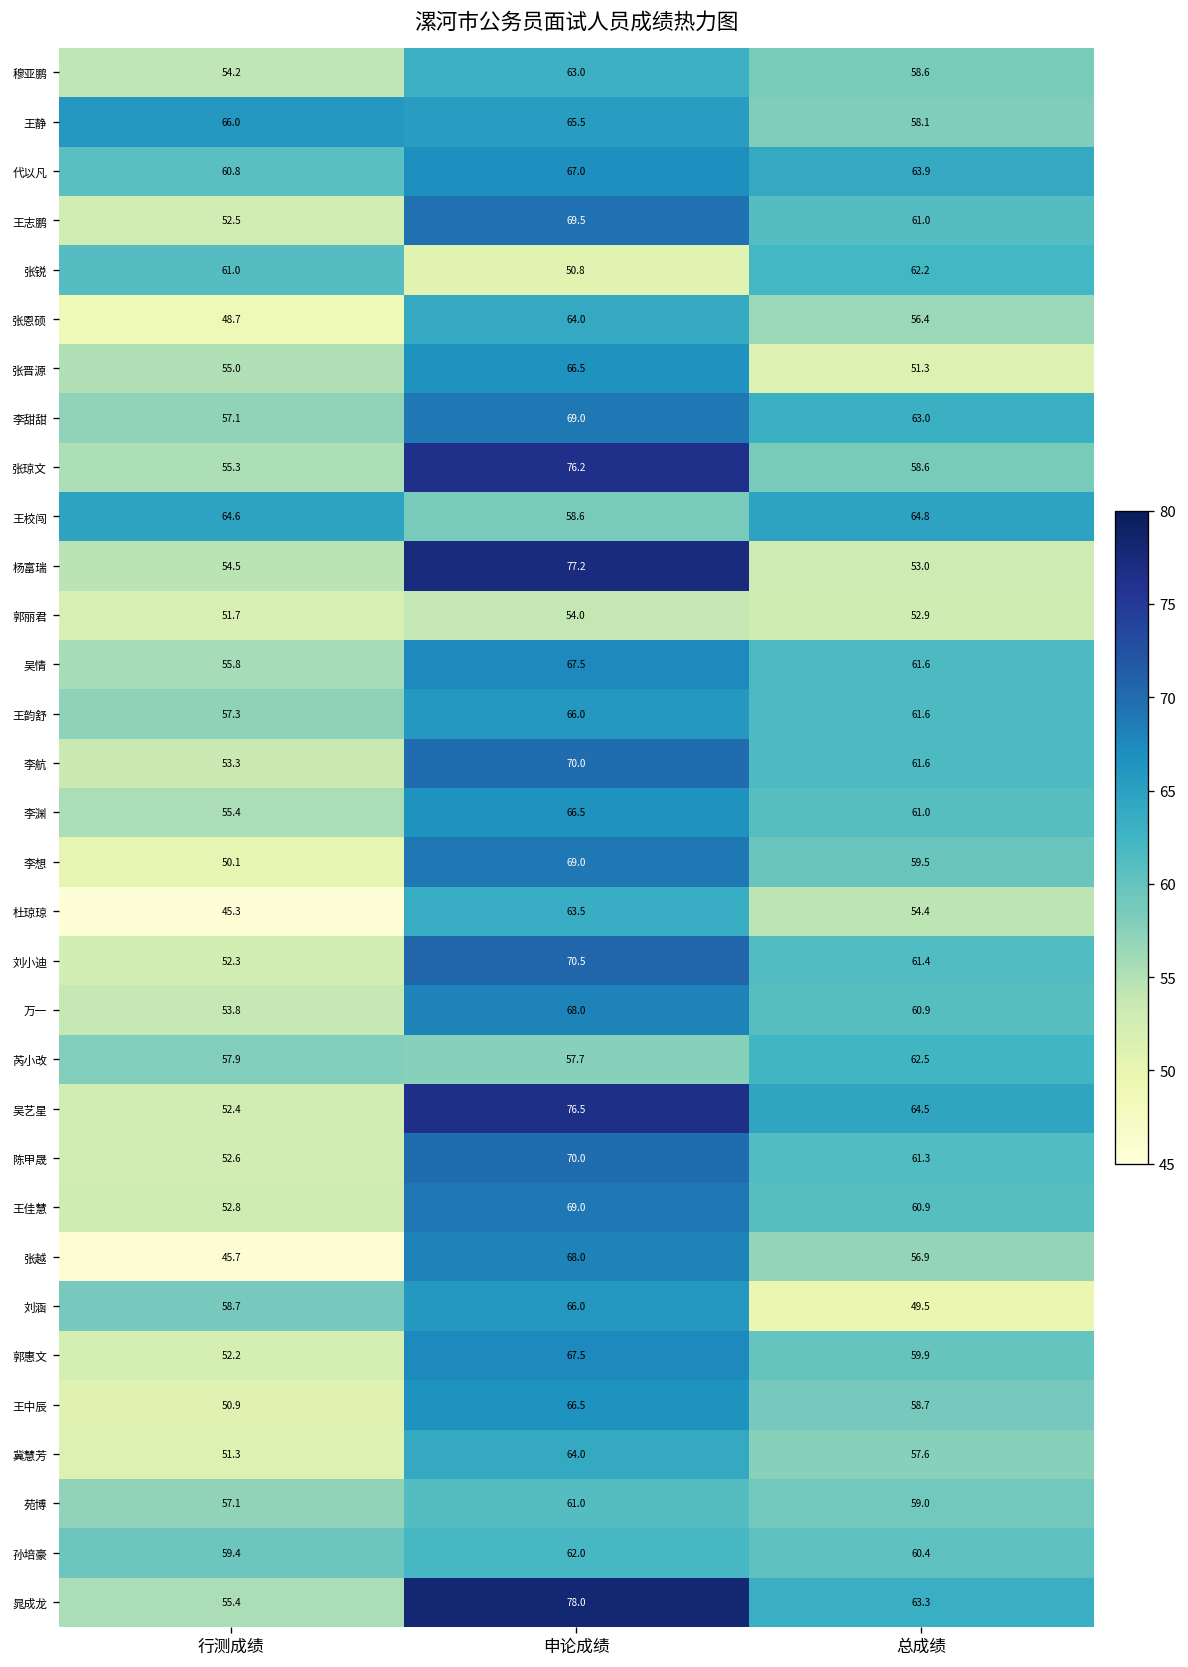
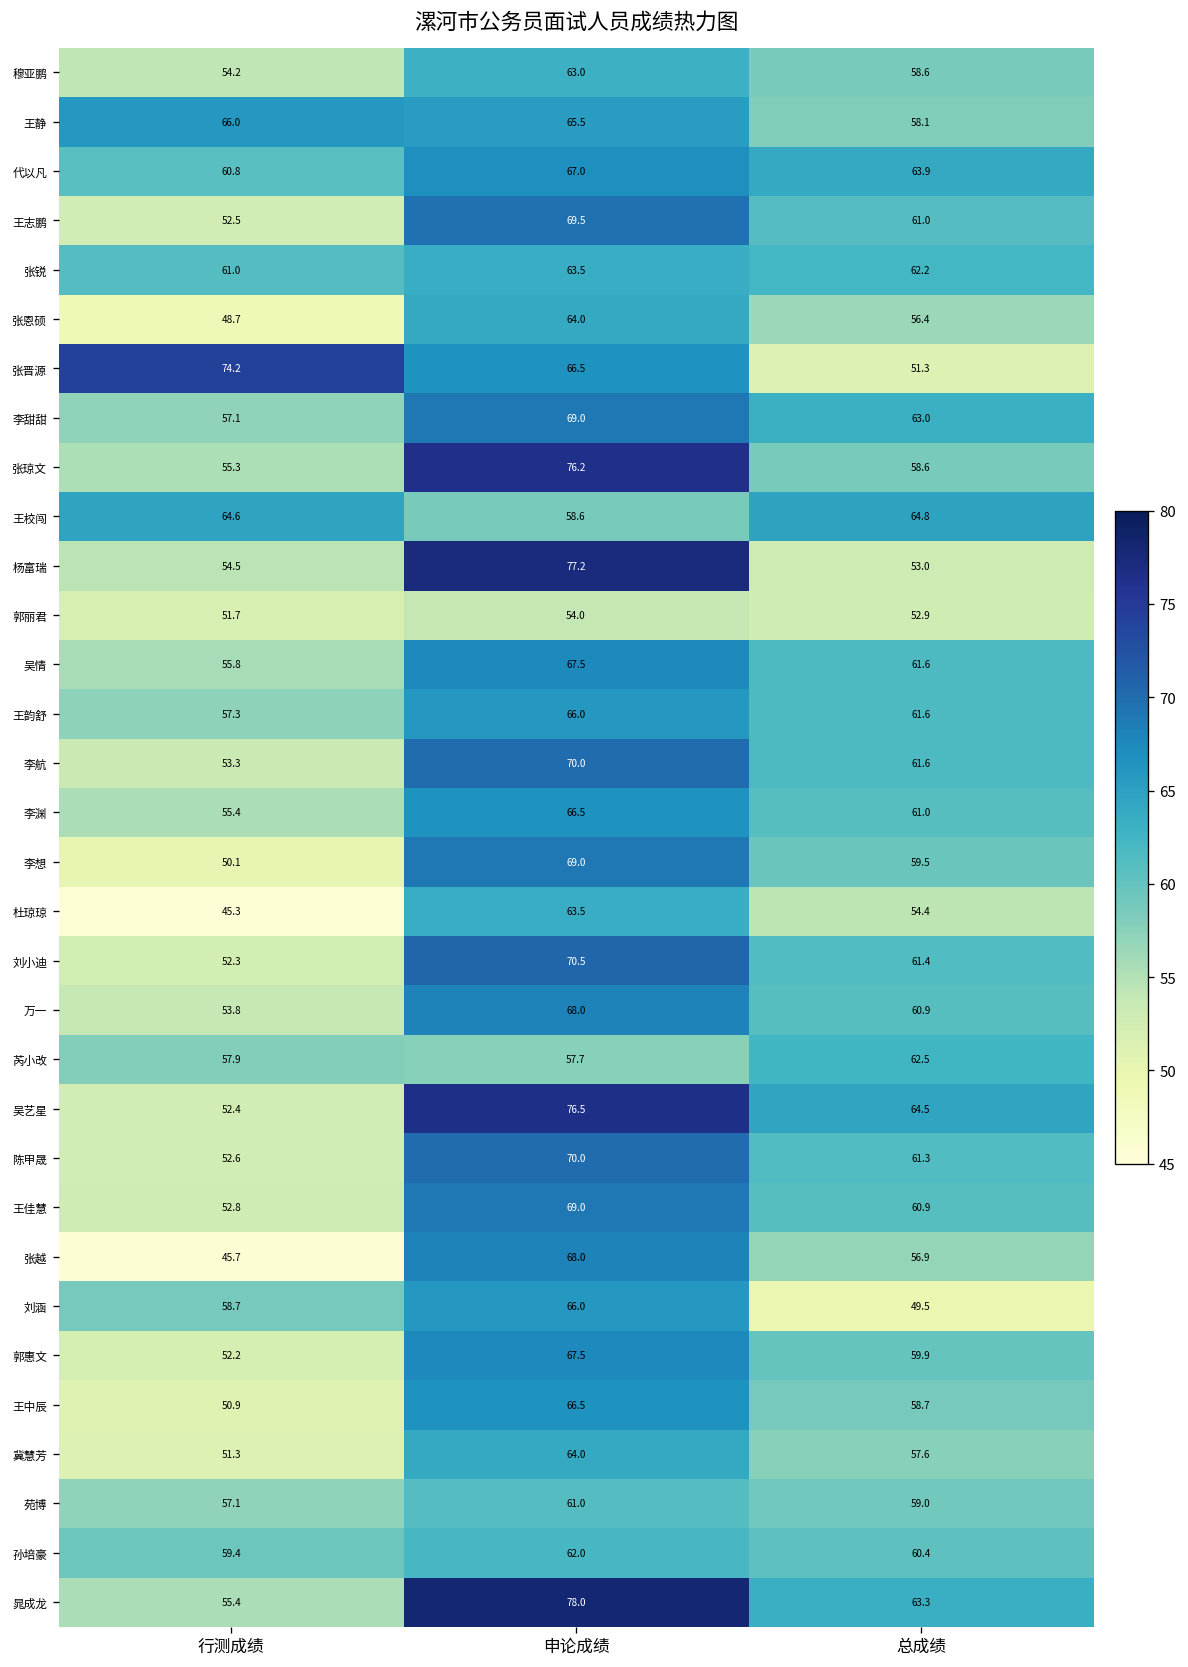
张锐, 申论成绩: 50.8 -> 63.5
张晋源, 行测成绩: 55.0 -> 74.2
